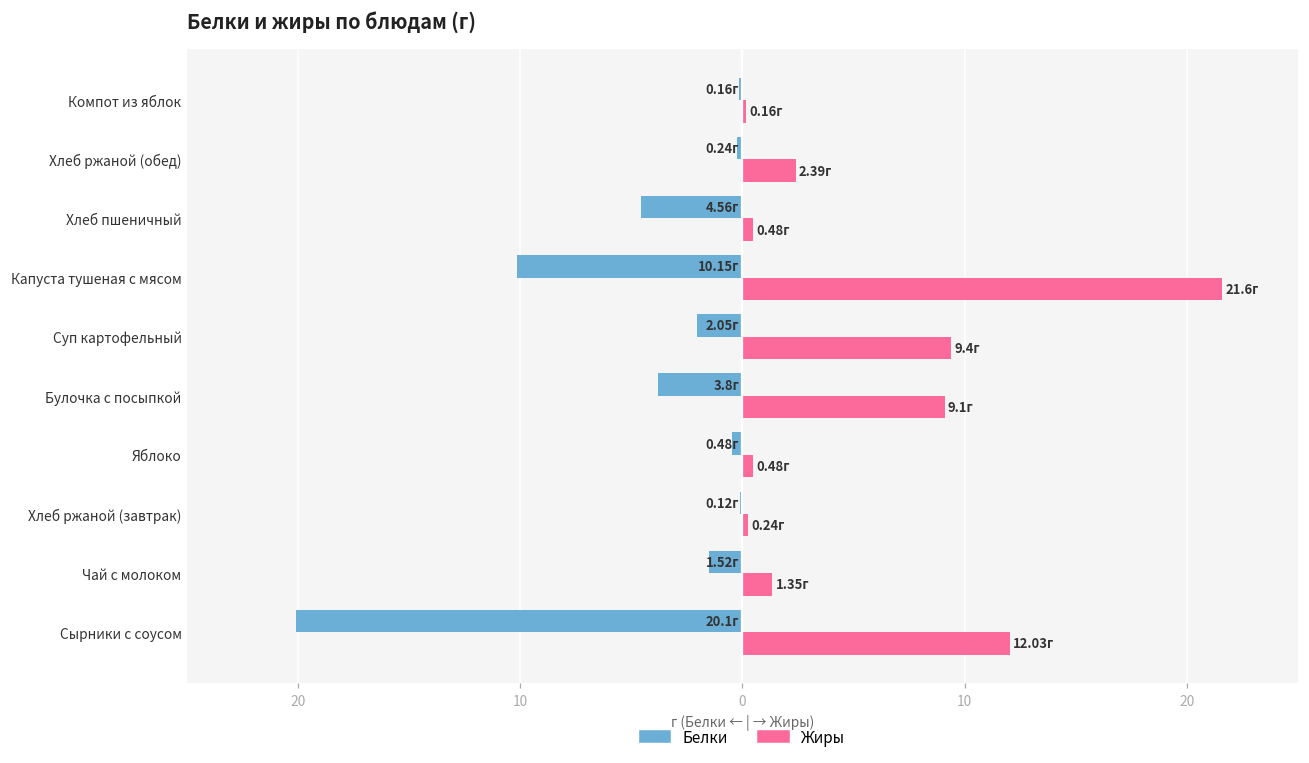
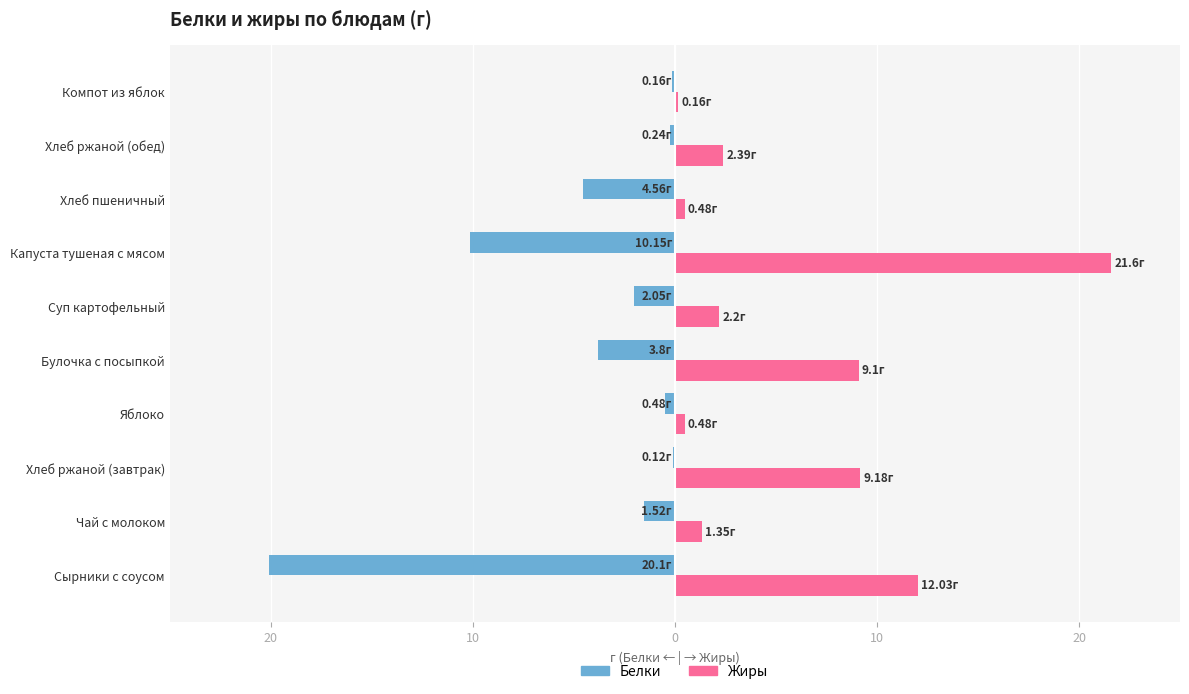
Жиры, Суп картофельный: 9.4г -> 2.2г
Жиры, Хлеб ржаной (завтрак): 0.24г -> 9.18г
